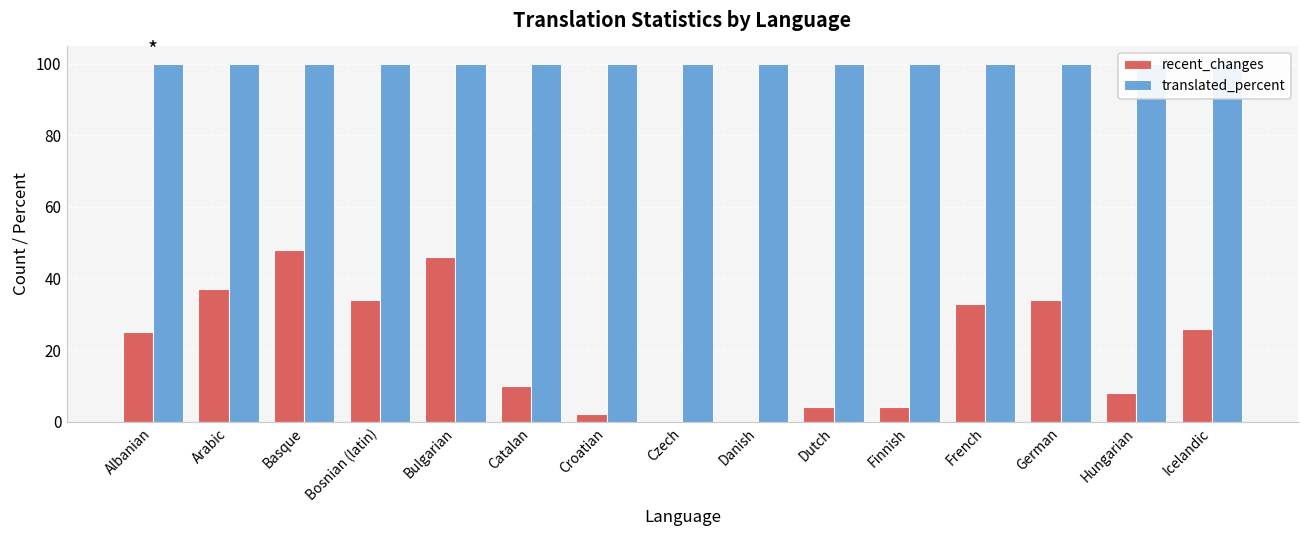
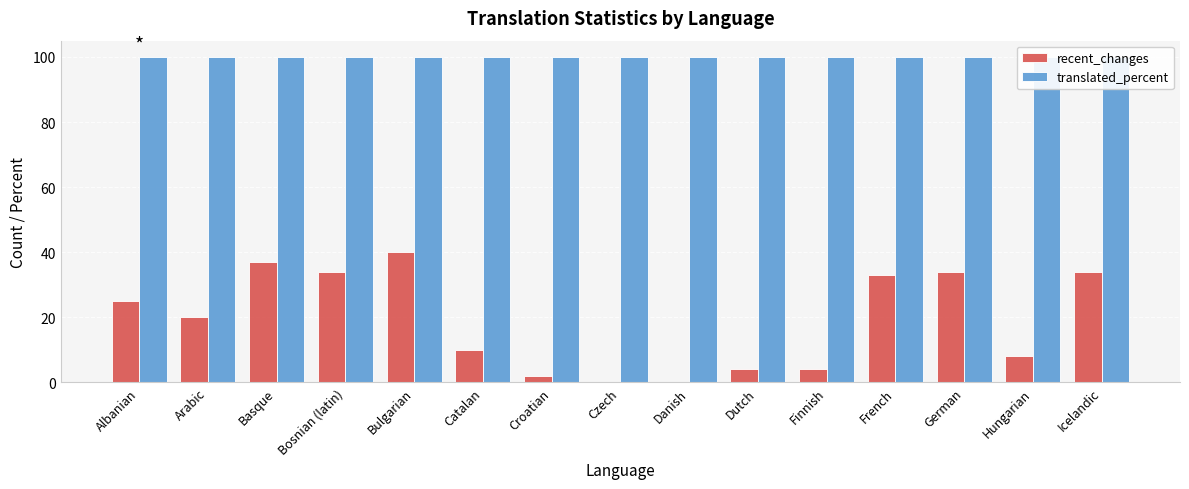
recent_changes, Arabic: 37 -> 20
recent_changes, Basque: 48 -> 37
recent_changes, Bulgarian: 46 -> 40
recent_changes, Icelandic: 26 -> 34
